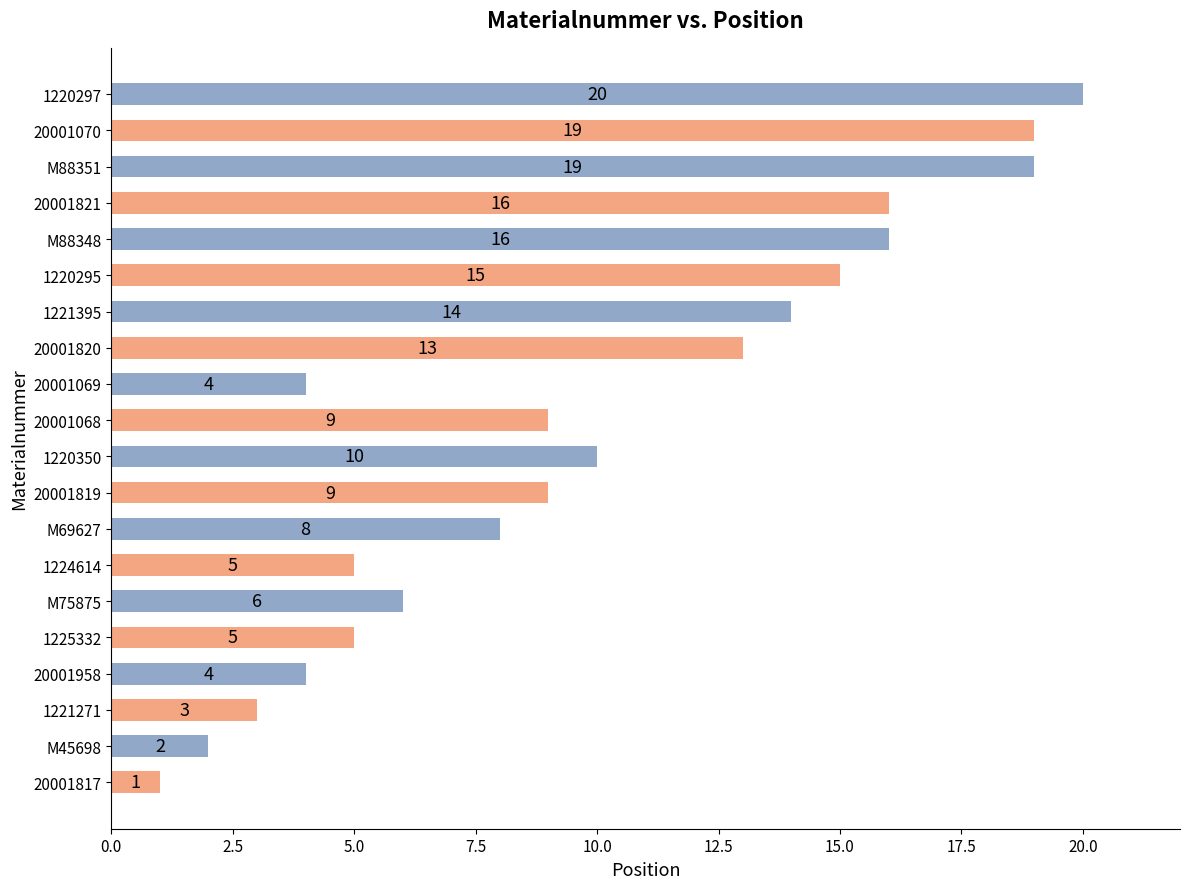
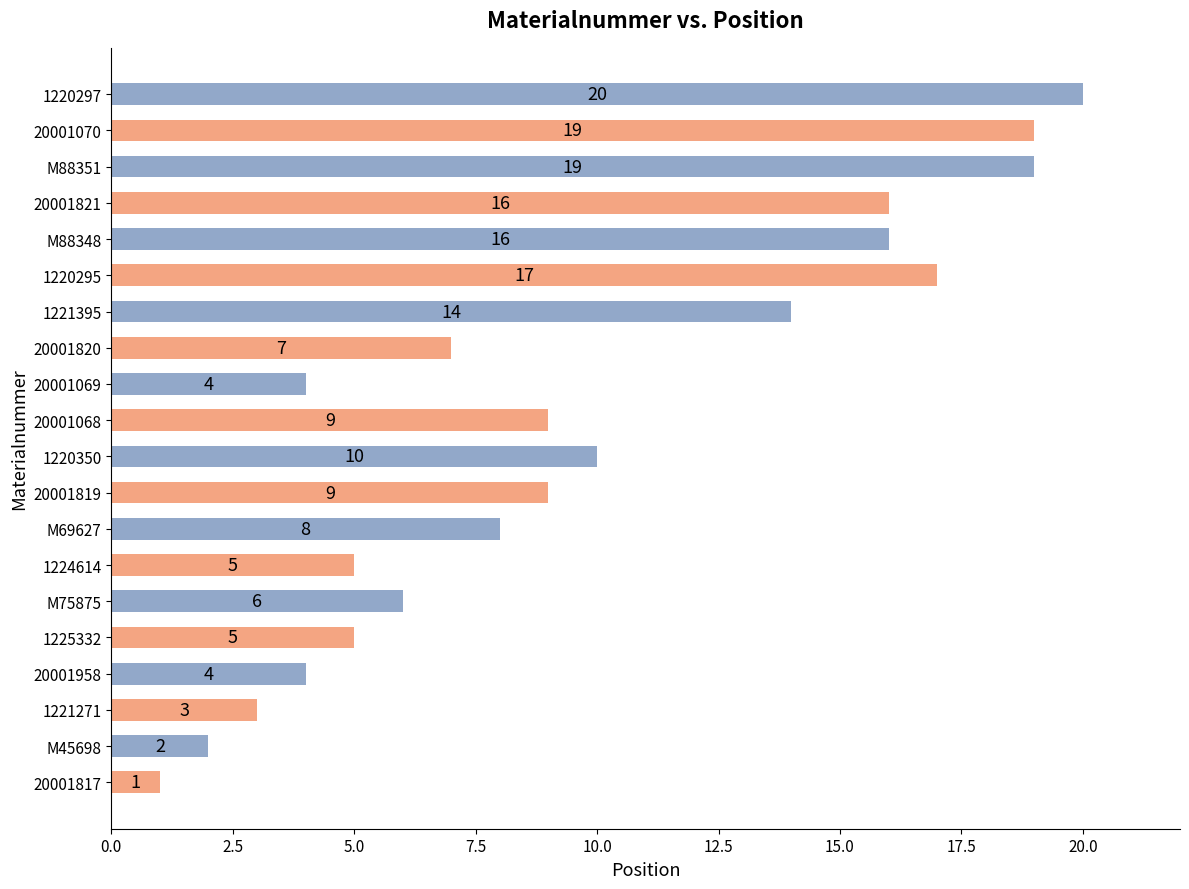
1220295: 15 -> 17
20001820: 13 -> 7
